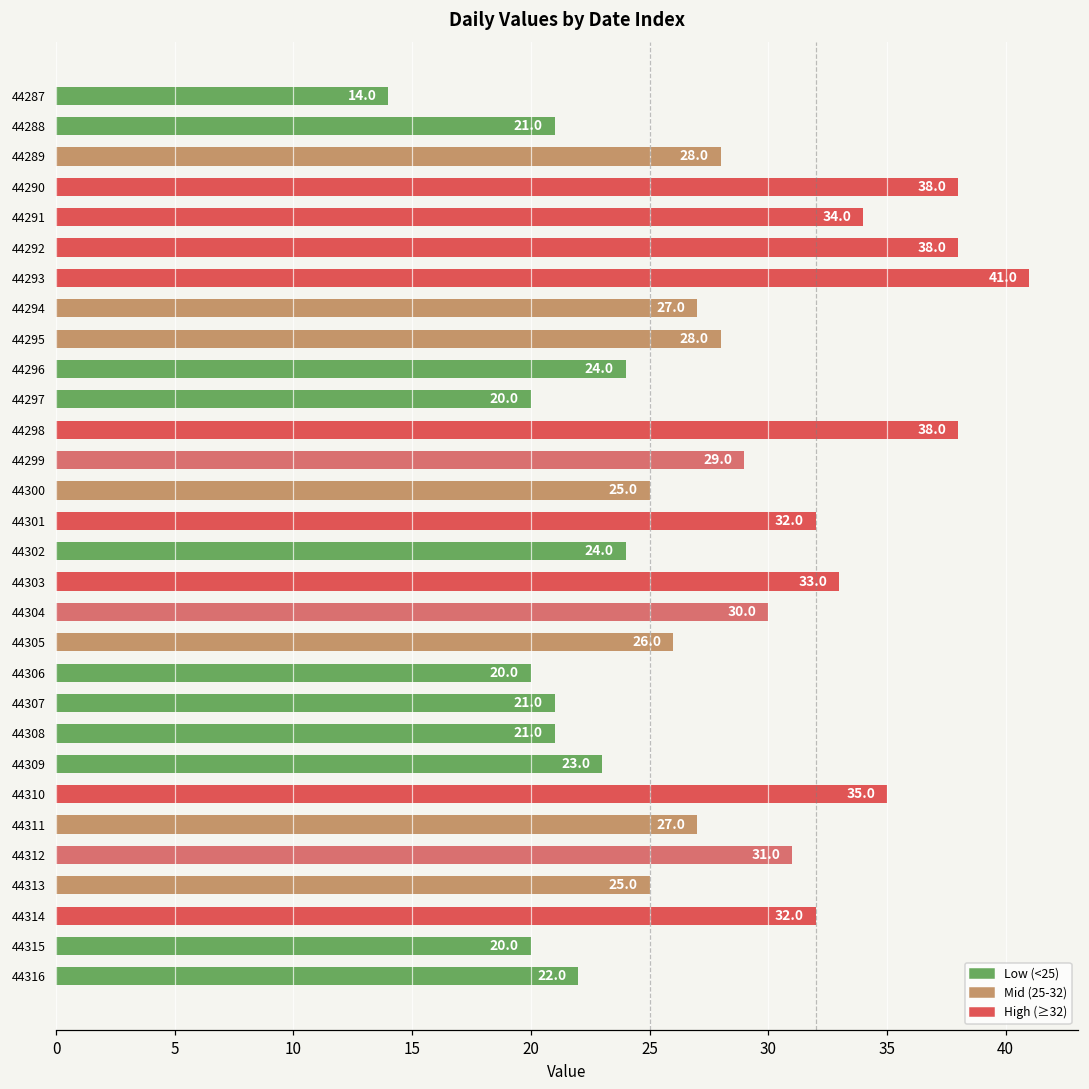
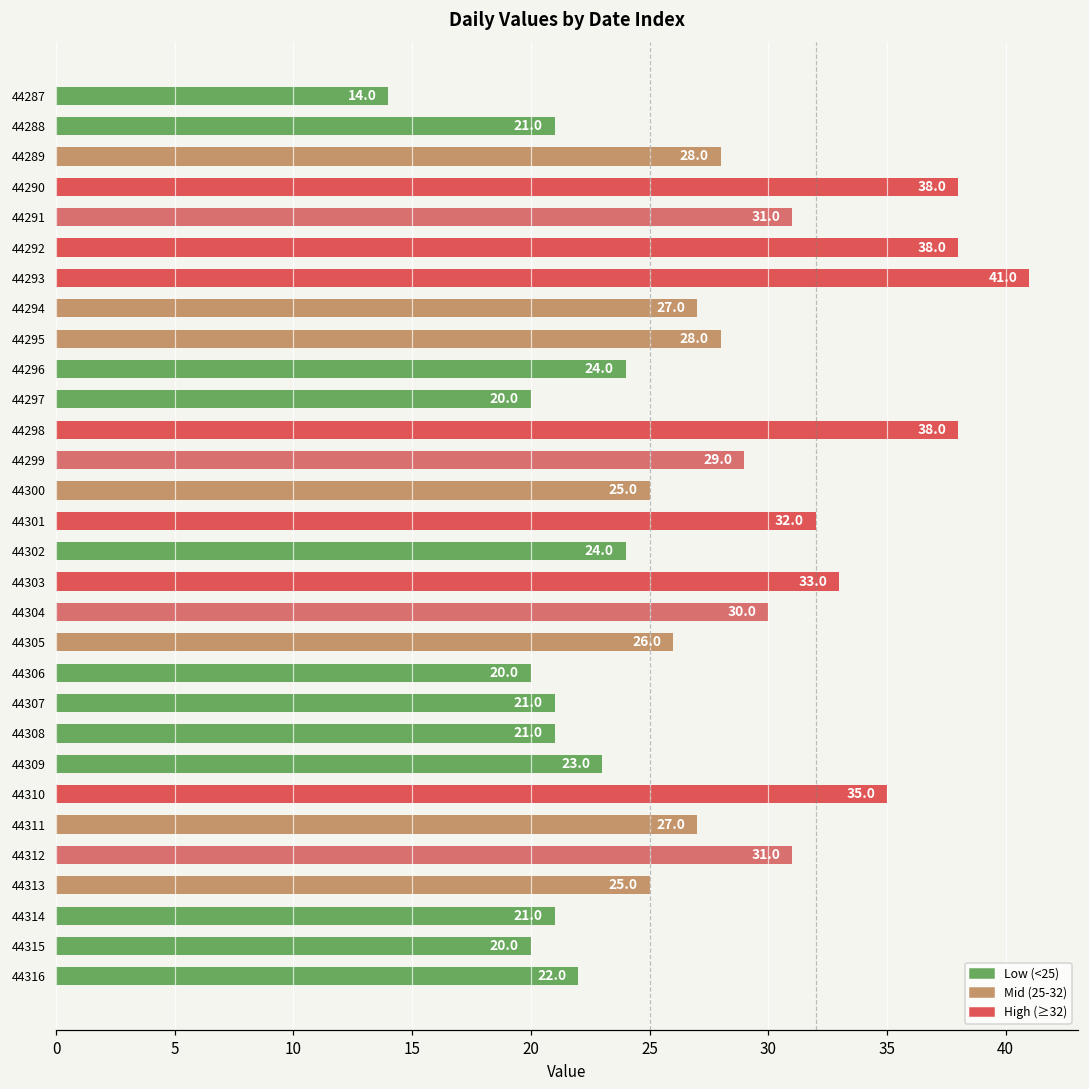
44291: 34.0 -> 31.0
44314: 32.0 -> 21.0
